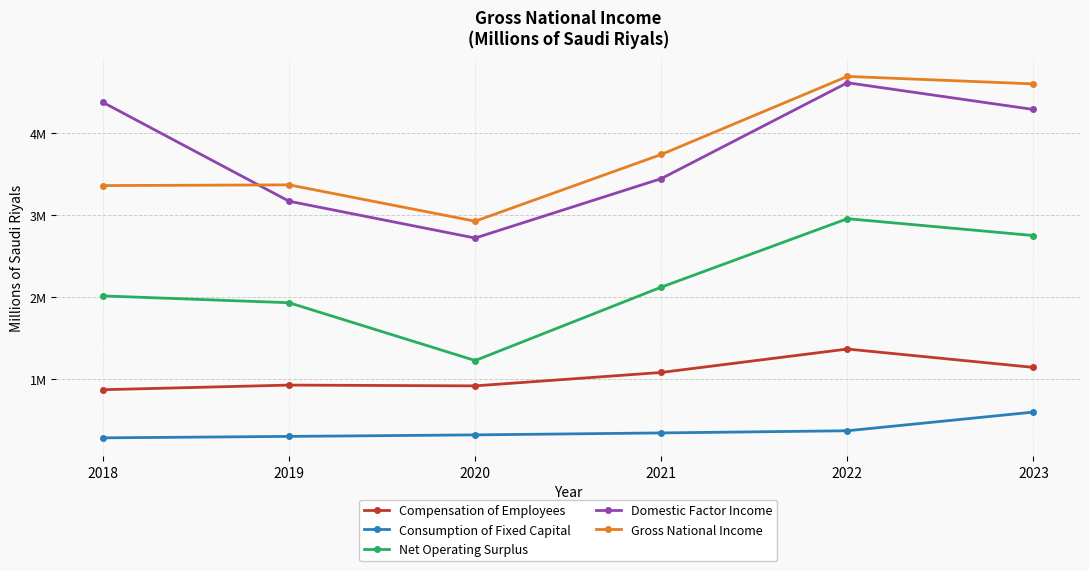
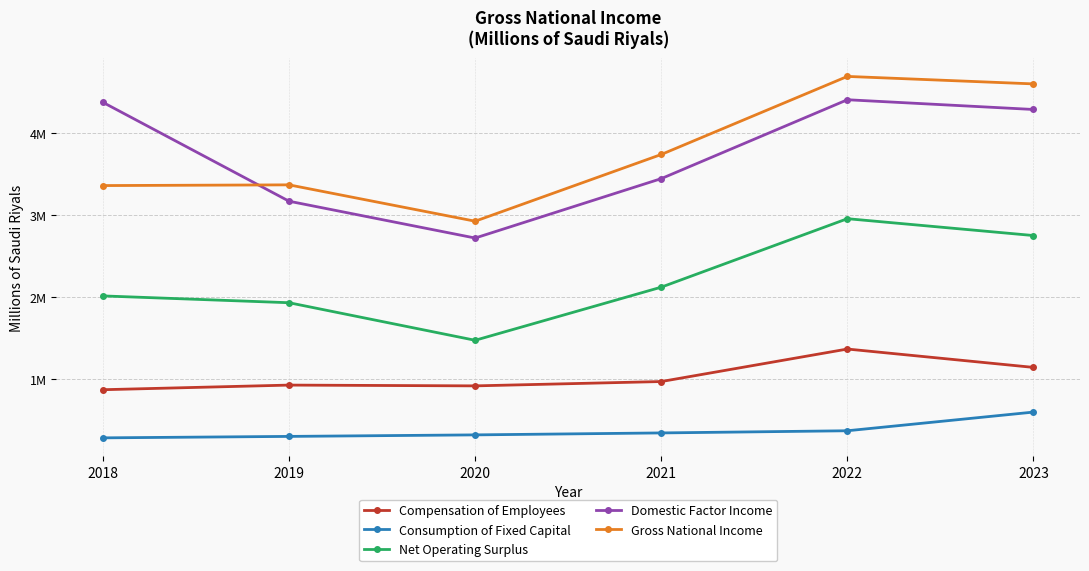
Net Operating Surplus, 2020: 1200000 -> 1500000
Compensation of Employees, 2021: 1100000 -> 1000000
Domestic Factor Income, 2022: 4600000 -> 4400000
